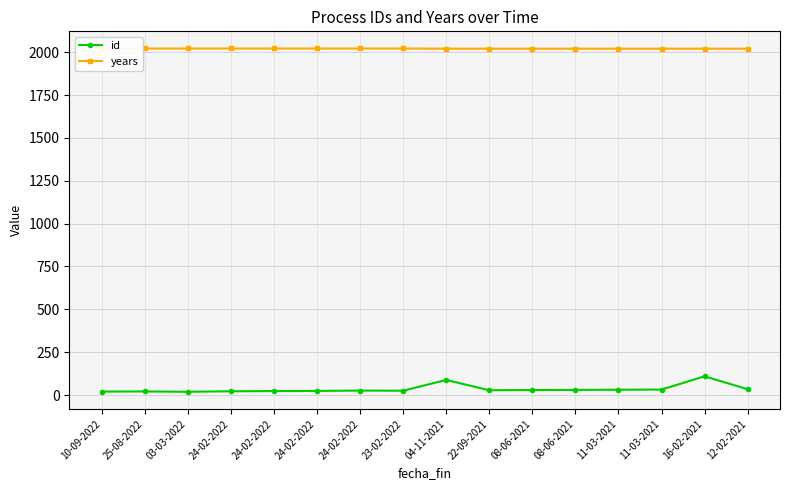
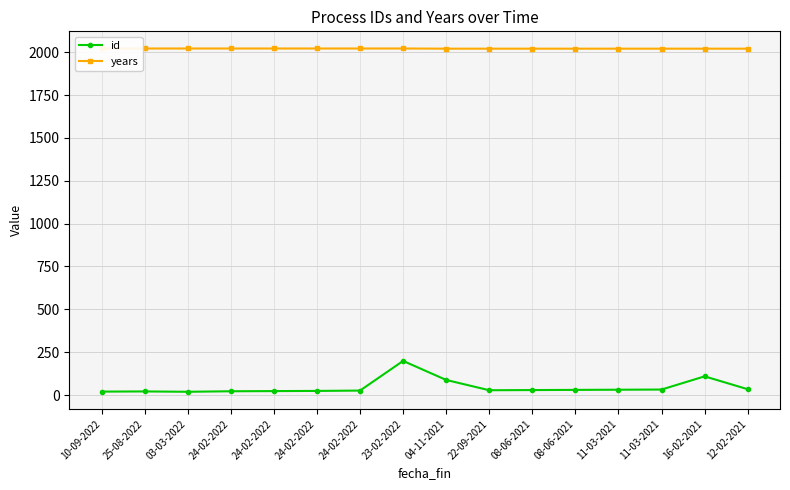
id, 23-02-2022: 30 -> 200
